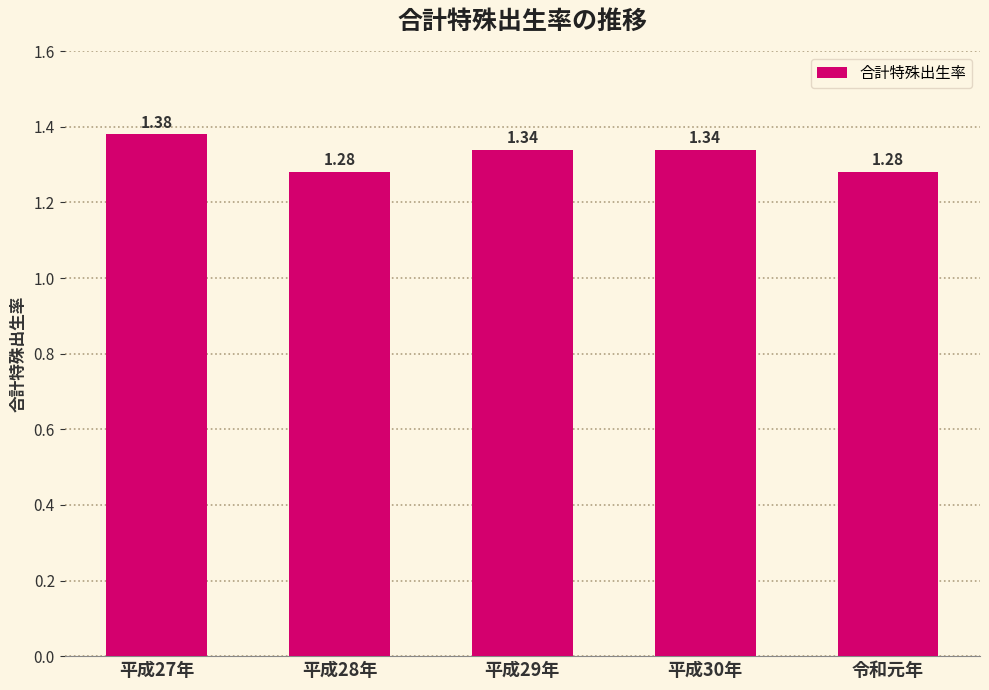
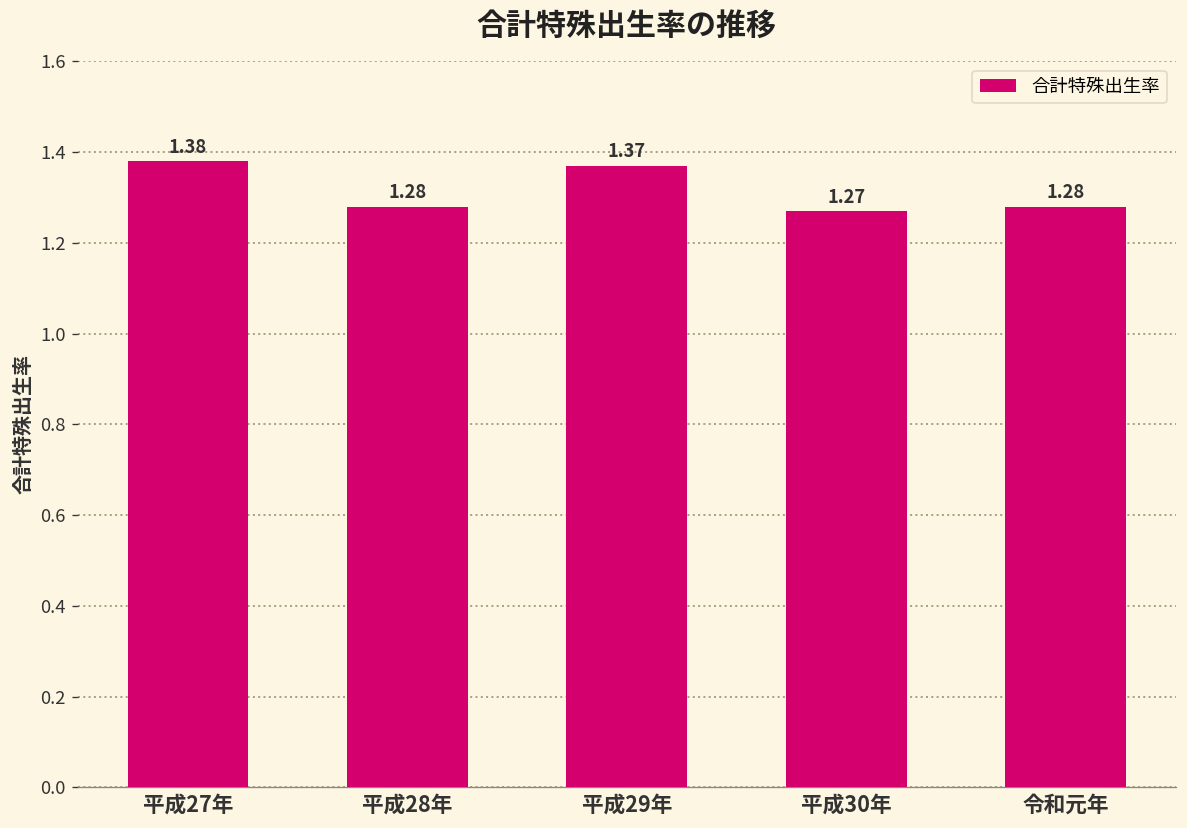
平成29年: 1.34 -> 1.37
平成30年: 1.34 -> 1.27
